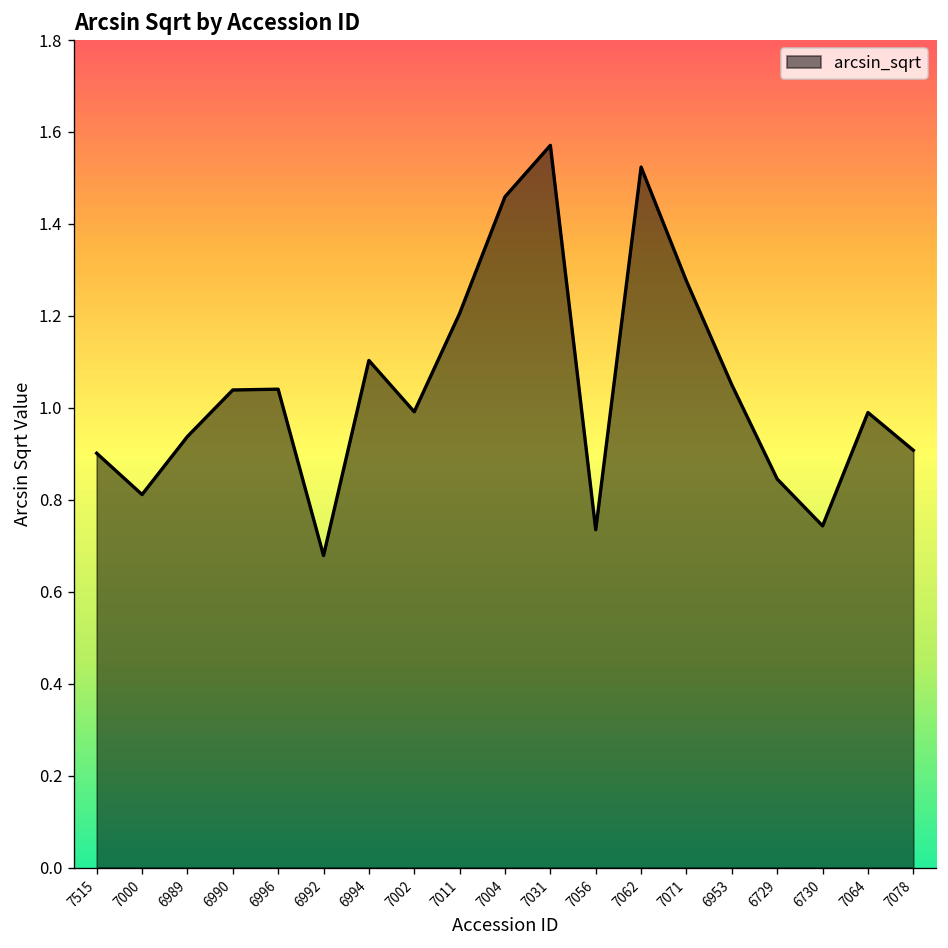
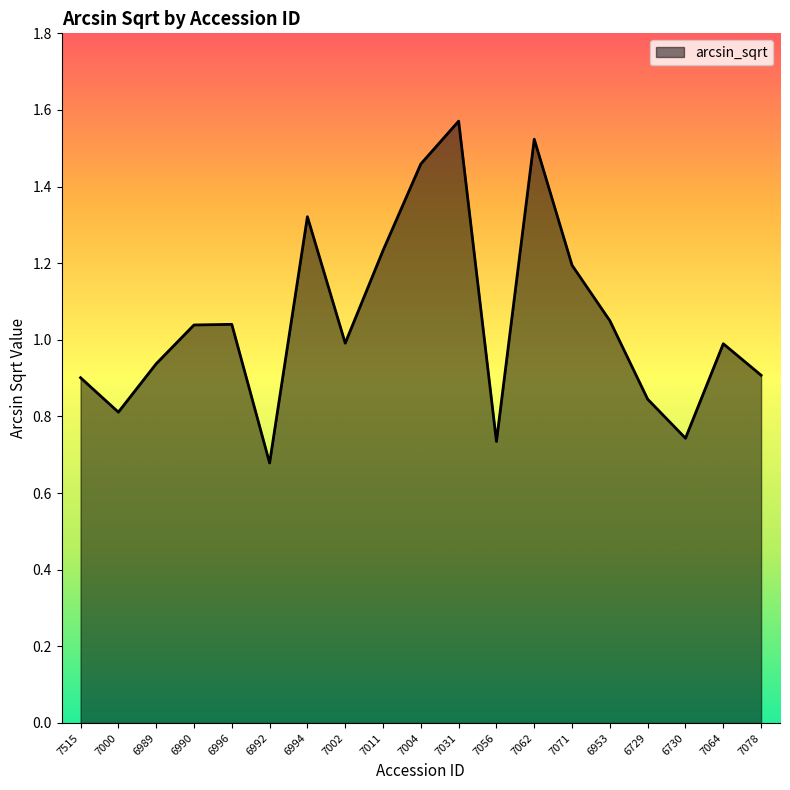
6994: 1.10 -> 1.32
7011: 1.21 -> 1.23
7071: 1.28 -> 1.19
